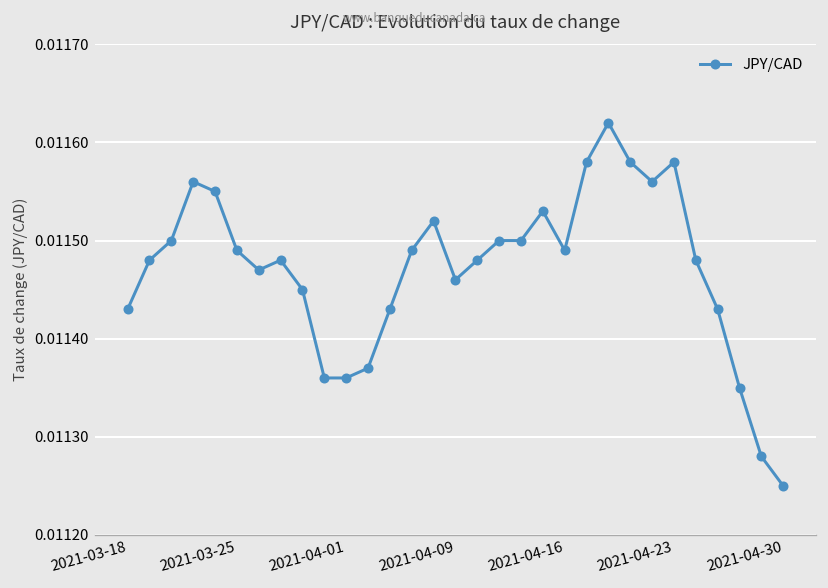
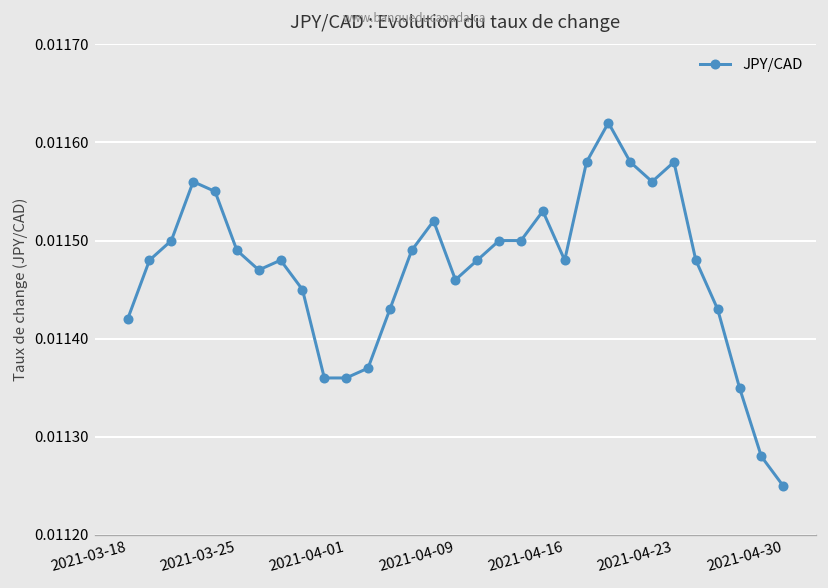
2021-03-18: 0.01143 -> 0.01142
2021-04-16: 0.01149 -> 0.01148
